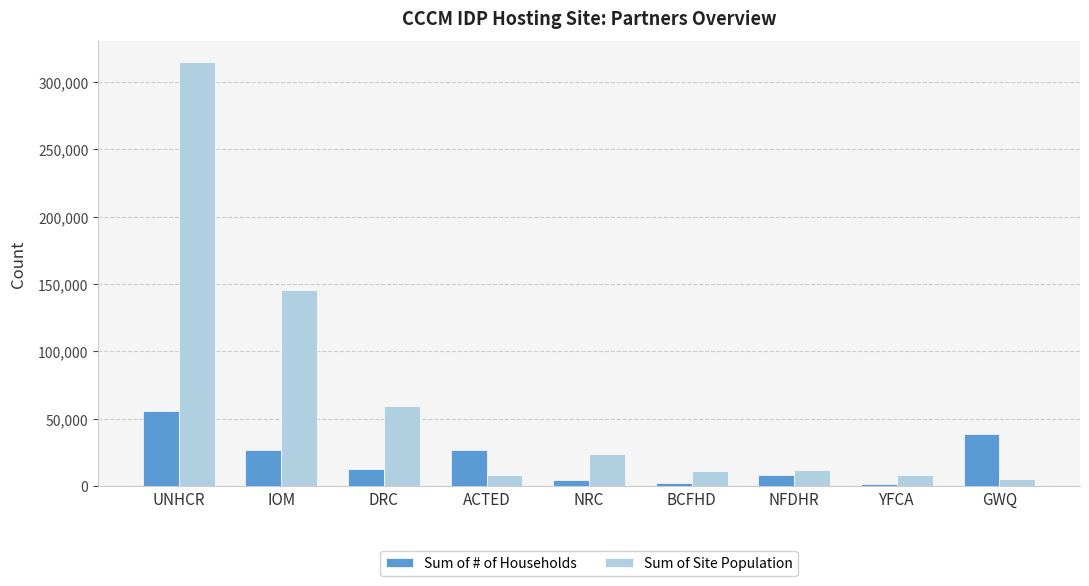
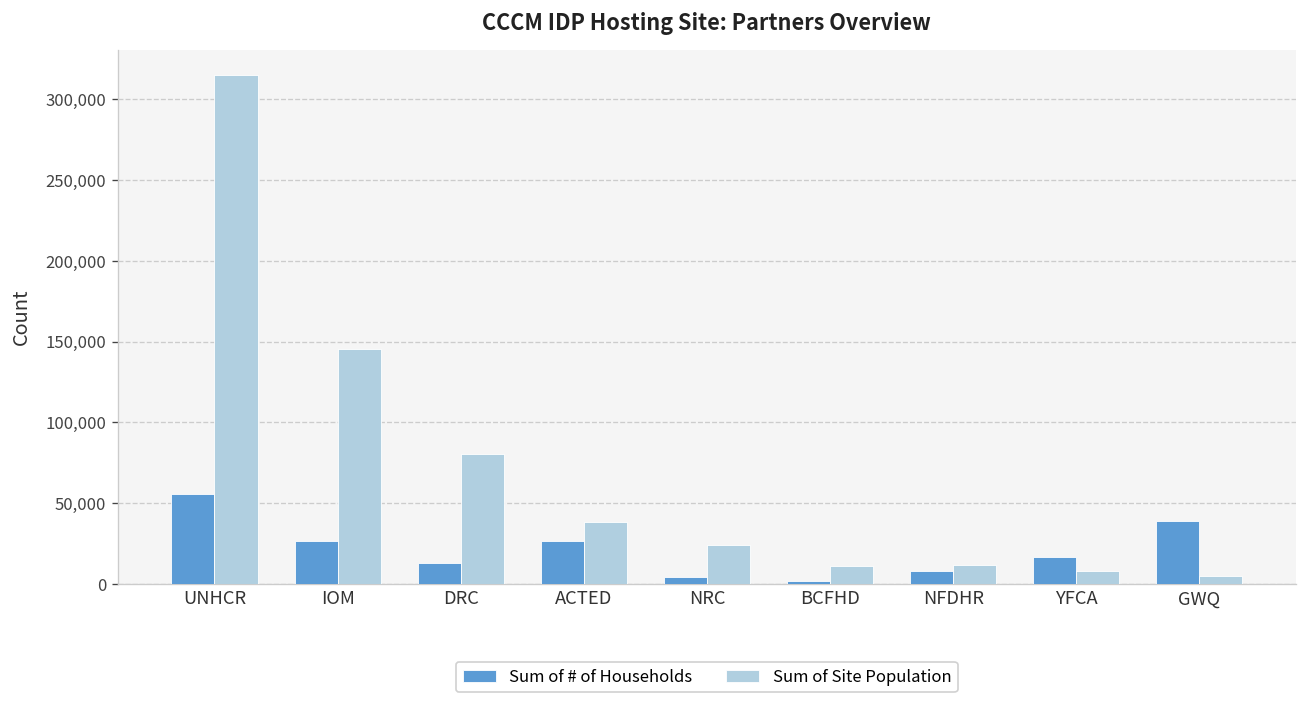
Sum of Site Population, DRC: 59,000 -> 81,000
Sum of Site Population, ACTED: 8,000 -> 39,000
Sum of # of Households, YFCA: 2,000 -> 17,000
